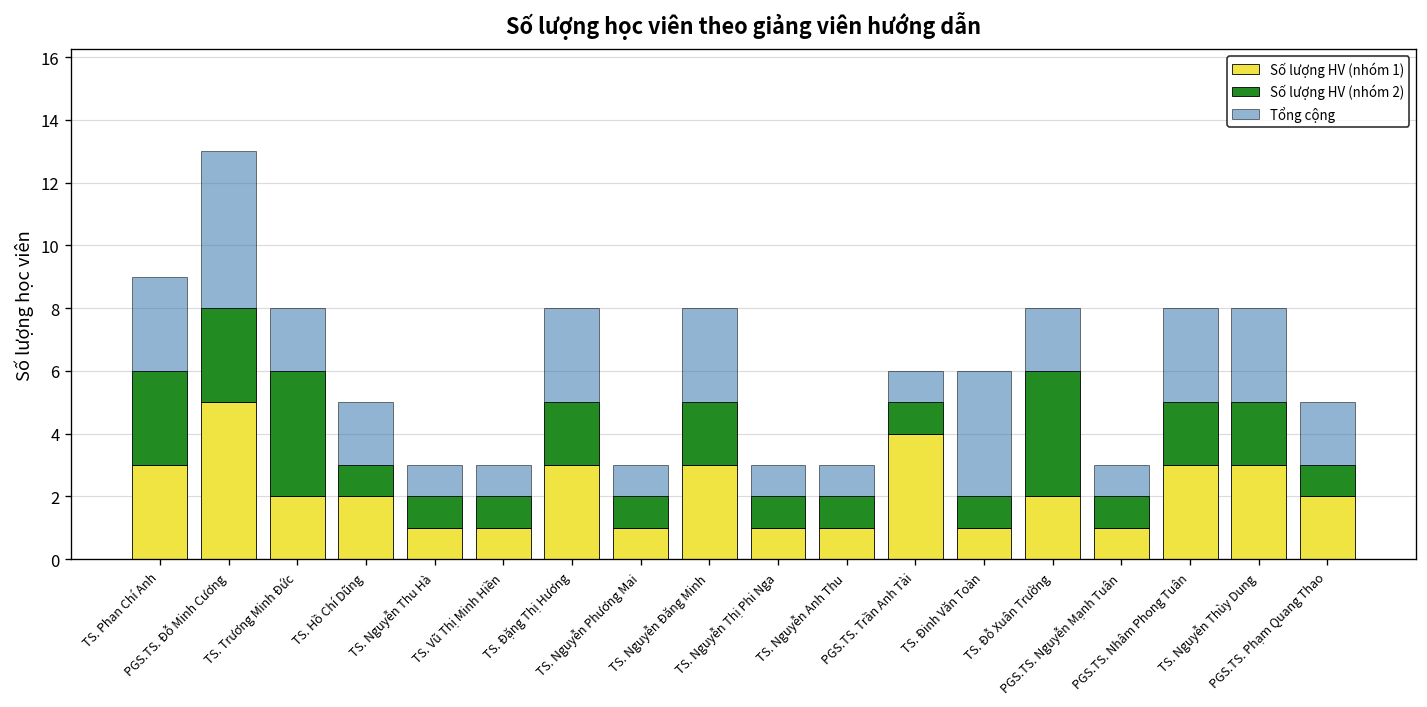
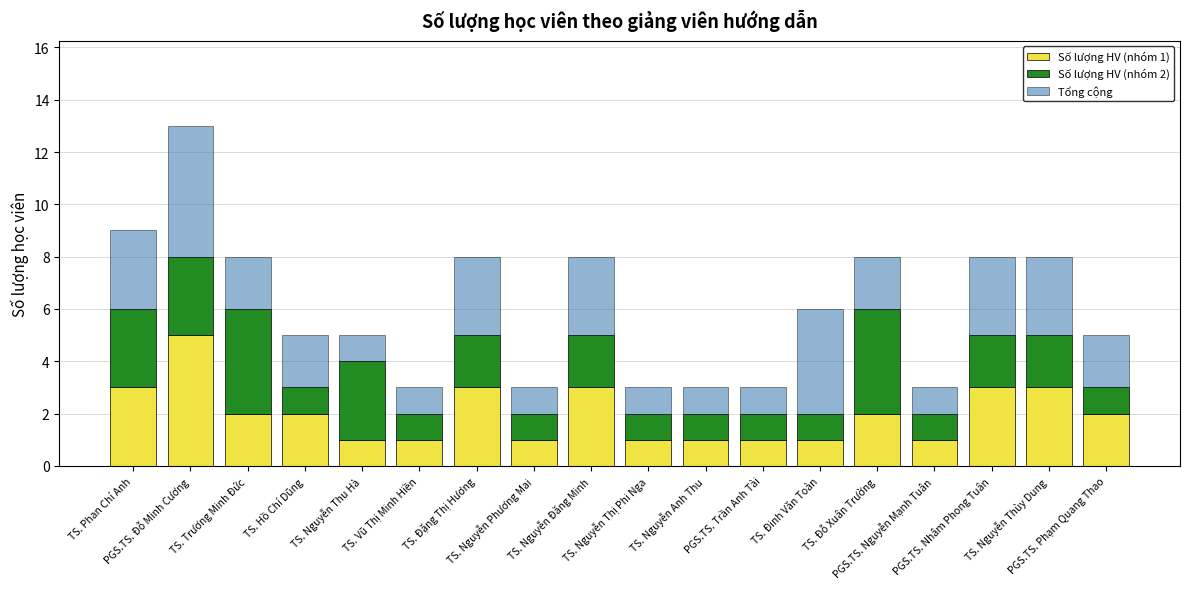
Số lượng HV (nhóm 2), TS. Nguyễn Thu Hà: 1 -> 3
Số lượng HV (nhóm 1), PGS.TS. Trần Anh Tài: 4 -> 1
